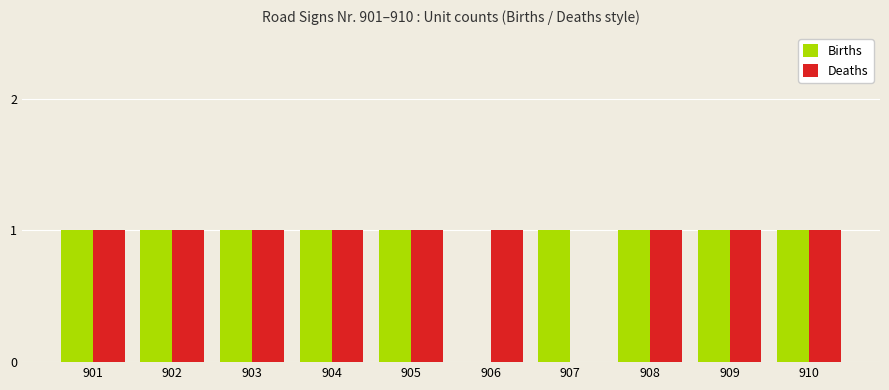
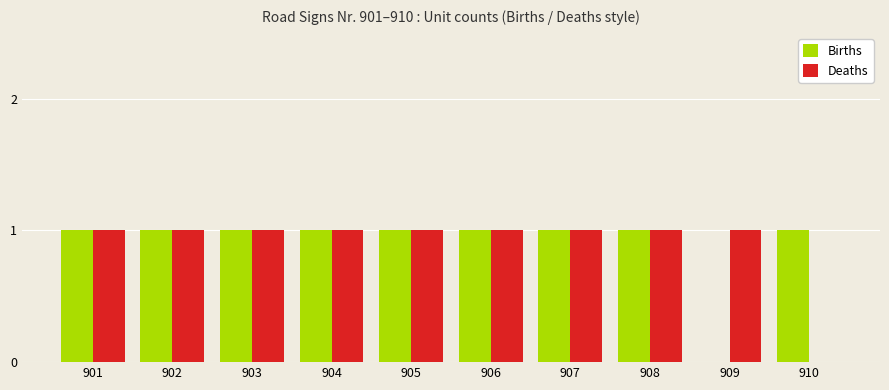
Births, 906: 0 -> 1
Deaths, 907: 0 -> 1
Births, 909: 1 -> 0
Deaths, 910: 1 -> 0
